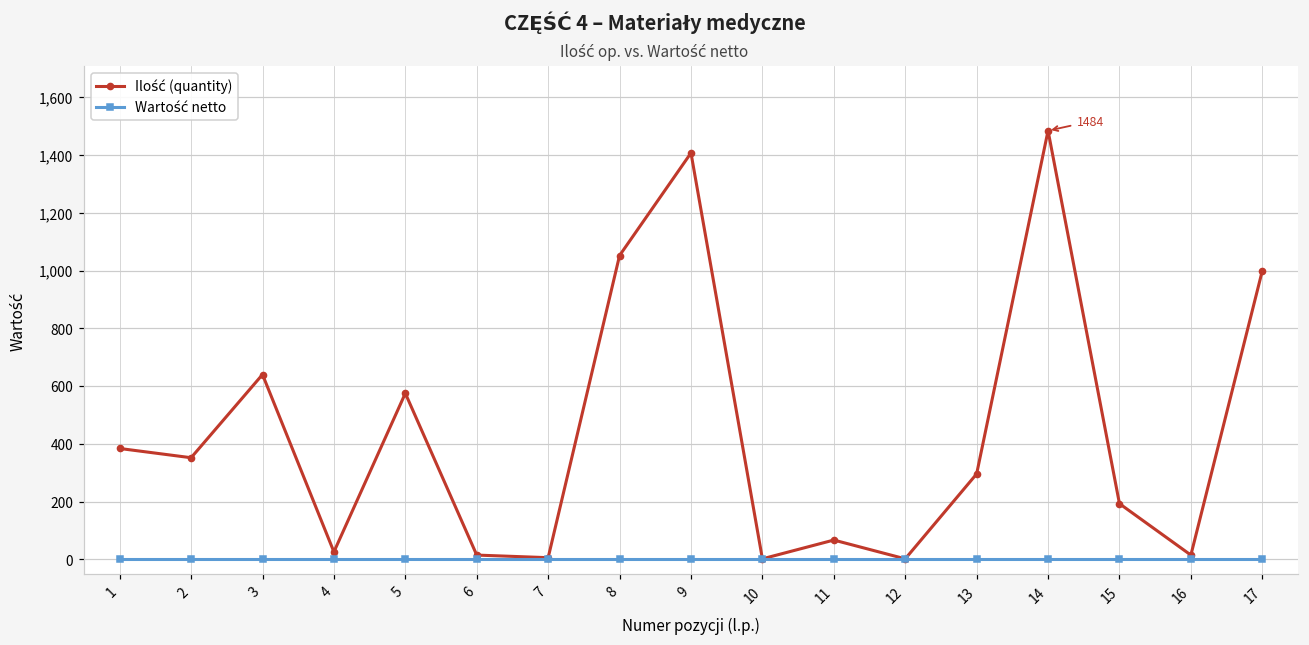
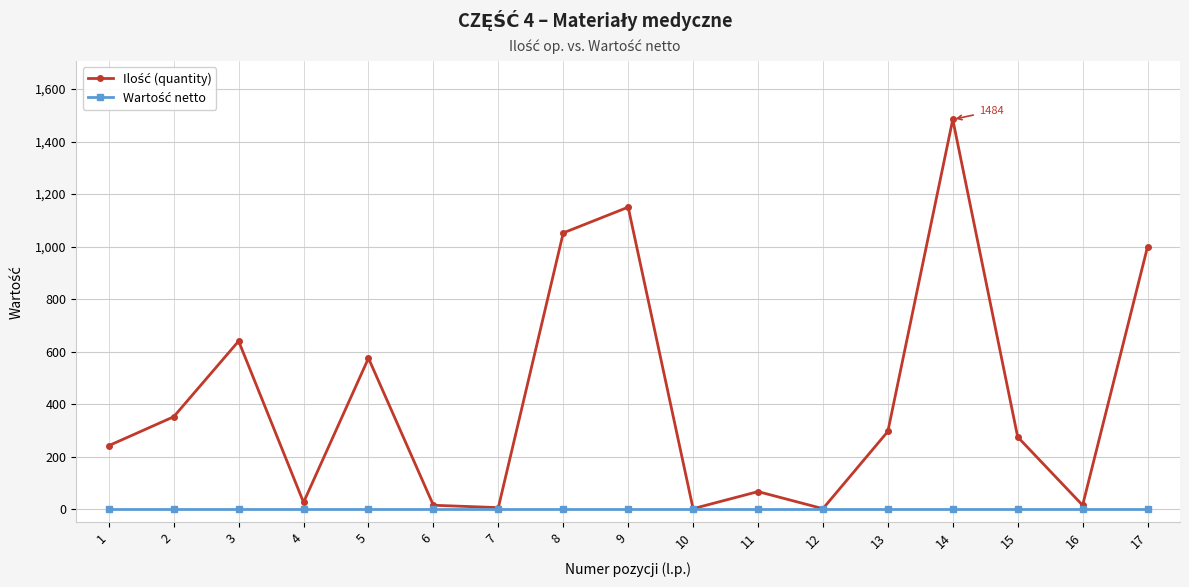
Ilość (quantity), 1: 380 -> 240
Ilość (quantity), 9: 1,410 -> 1,150
Ilość (quantity), 15: 190 -> 280
